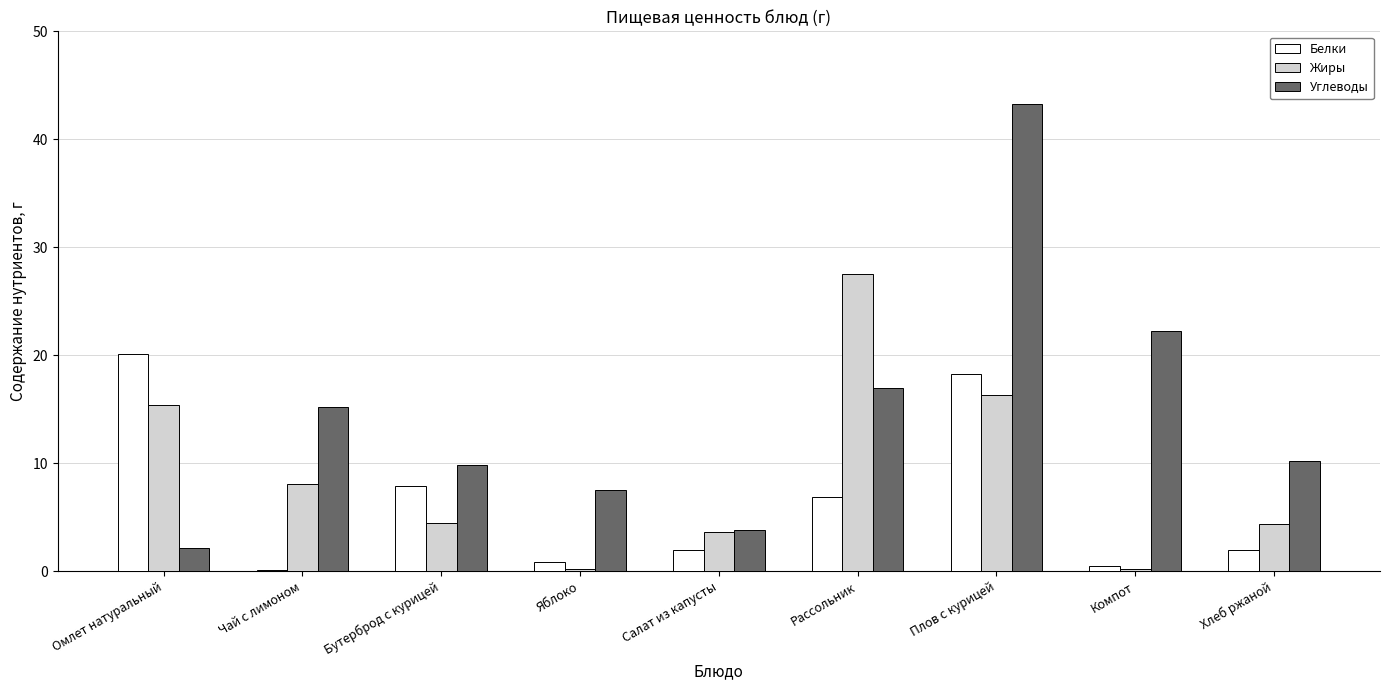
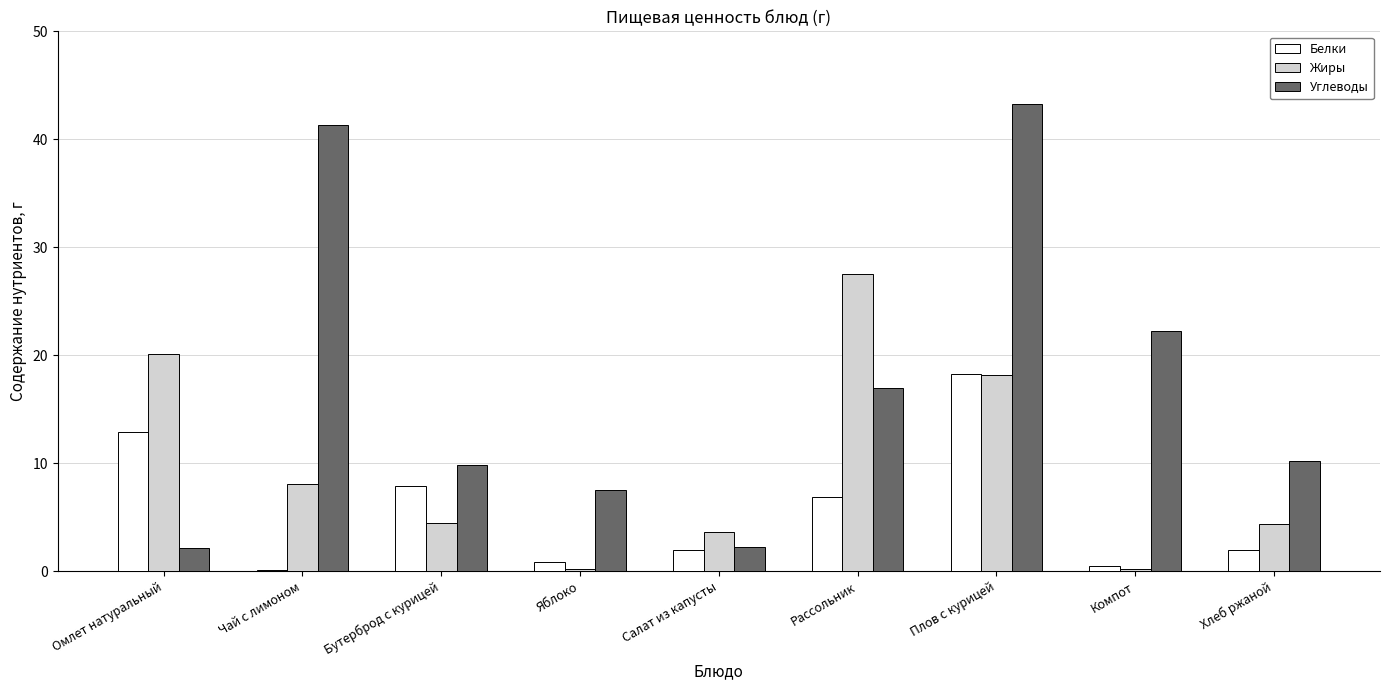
Белки, Омлет натуральный: 20.1 -> 12.9
Жиры, Омлет натуральный: 15.4 -> 20.1
Углеводы, Чай с лимоном: 15.2 -> 41.3
Углеводы, Салат из капусты: 3.8 -> 2.2
Жиры, Плов с курицей: 16.4 -> 18.2
